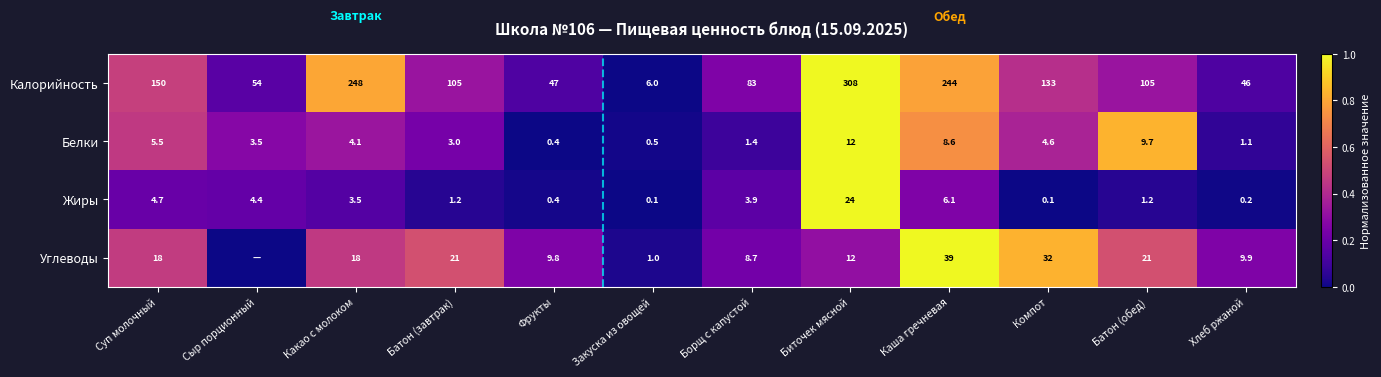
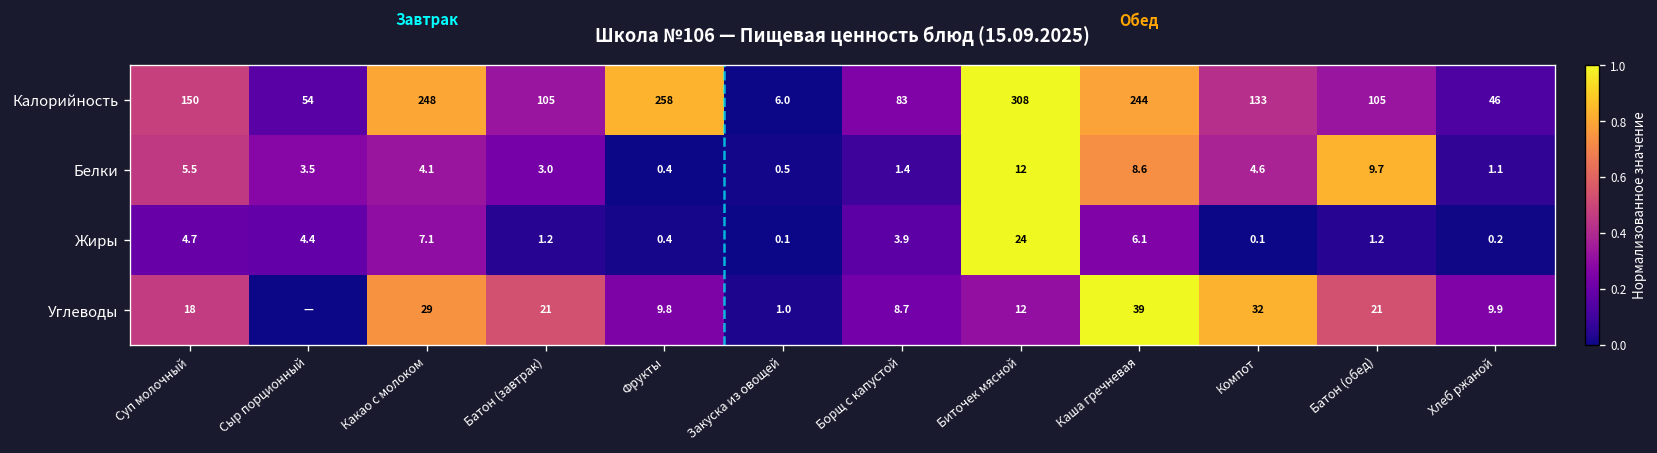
Калорийность, Фрукты: 47 -> 258
Жиры, Какао с молоком: 3.5 -> 7.1
Углеводы, Какао с молоком: 18 -> 29
